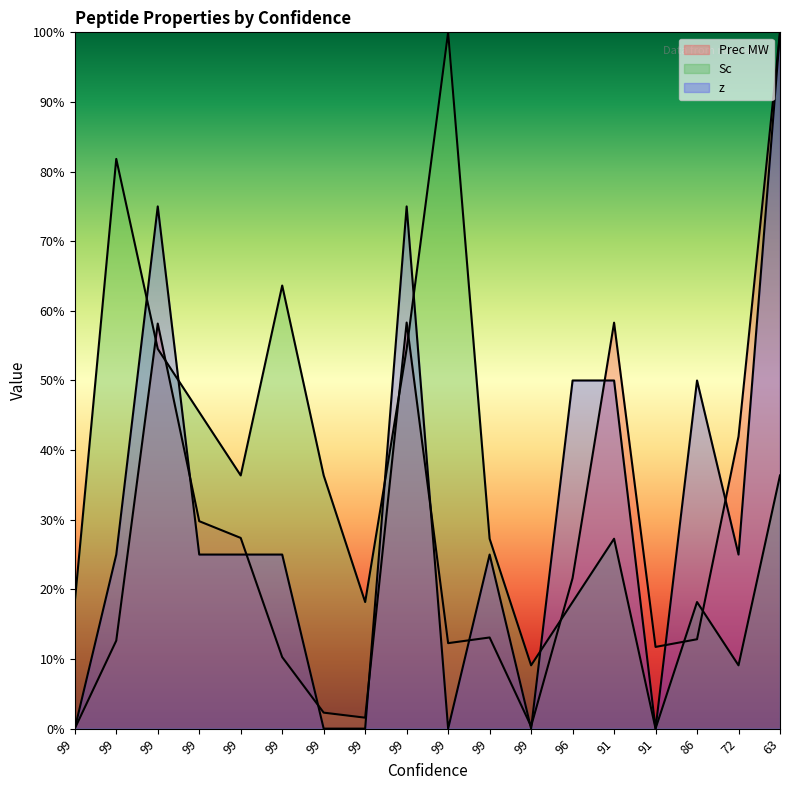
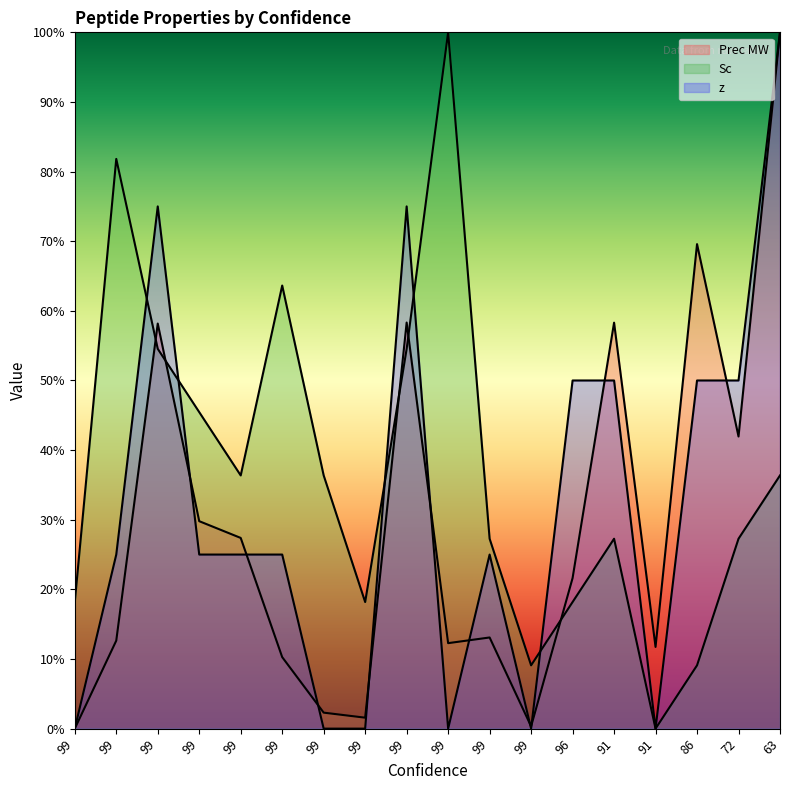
Prec MW, 86: 13% -> 70%
Sc, 86: 18% -> 9%
Sc, 72: 9% -> 27%
z, 72: 25% -> 50%
